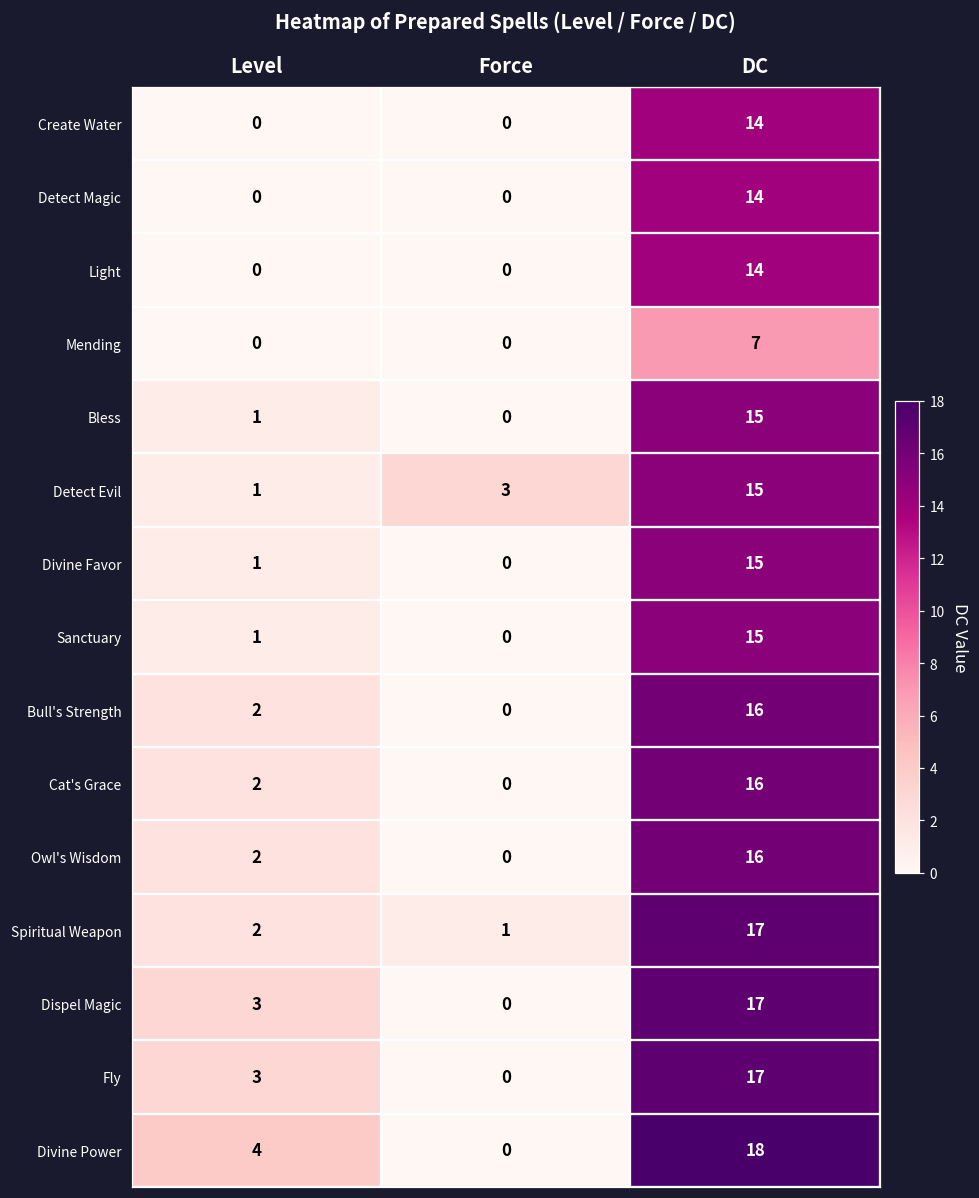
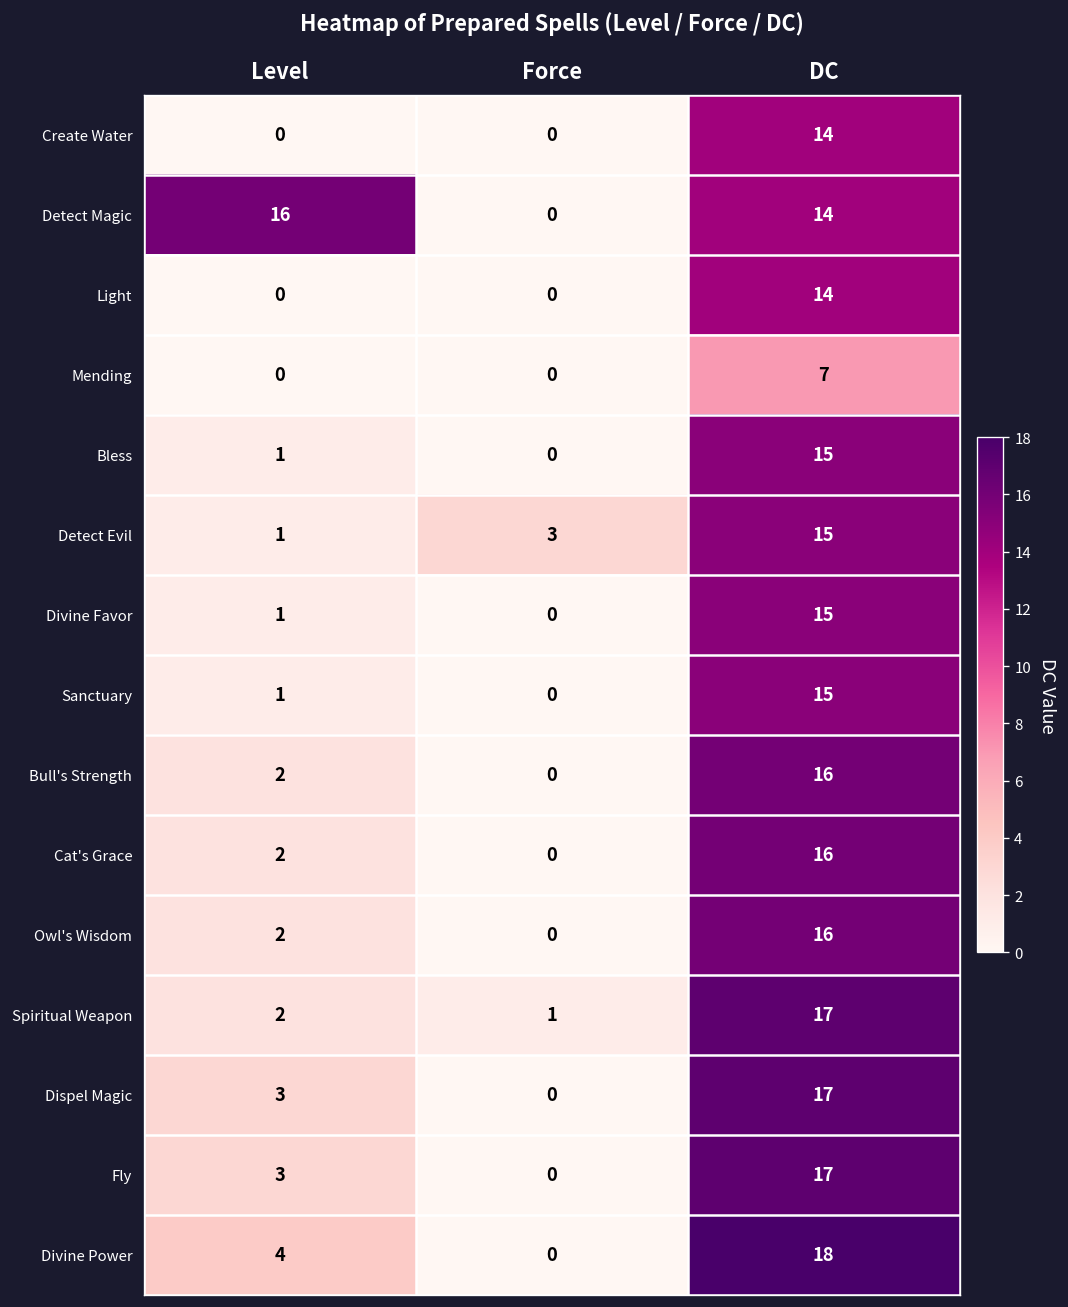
Detect Magic, Level: 0 -> 16
